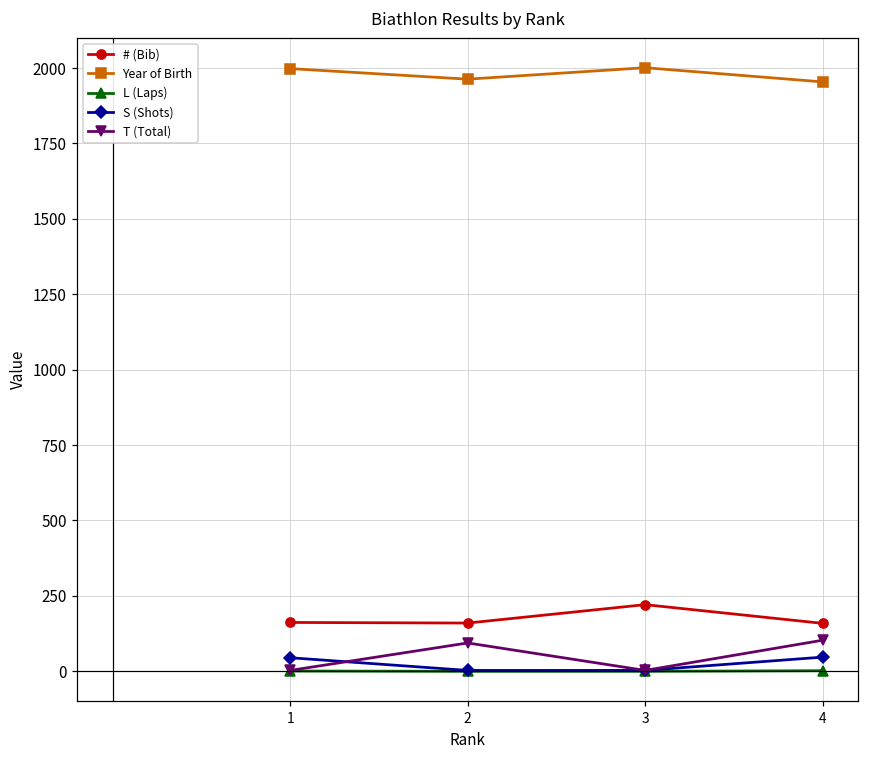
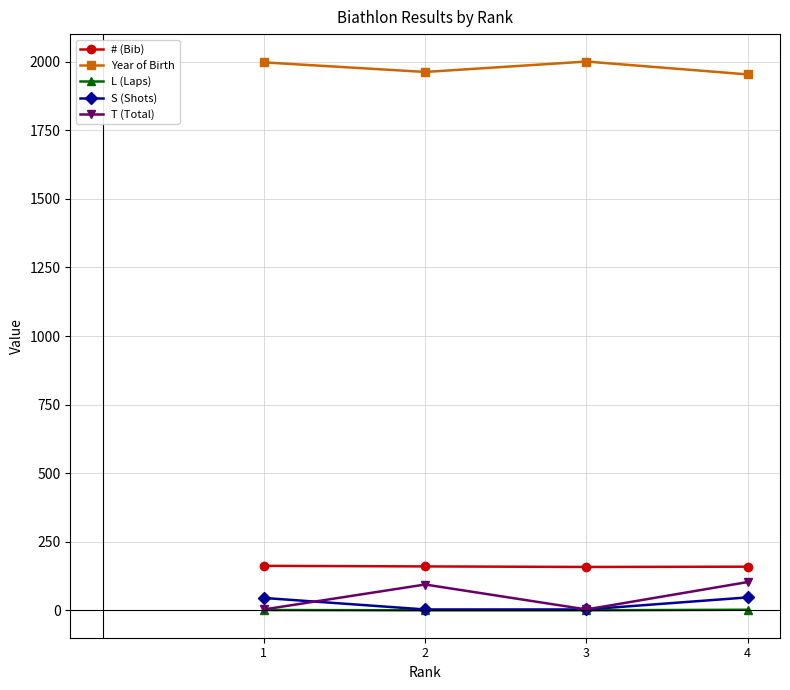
# (Bib), 3: 220 -> 160
